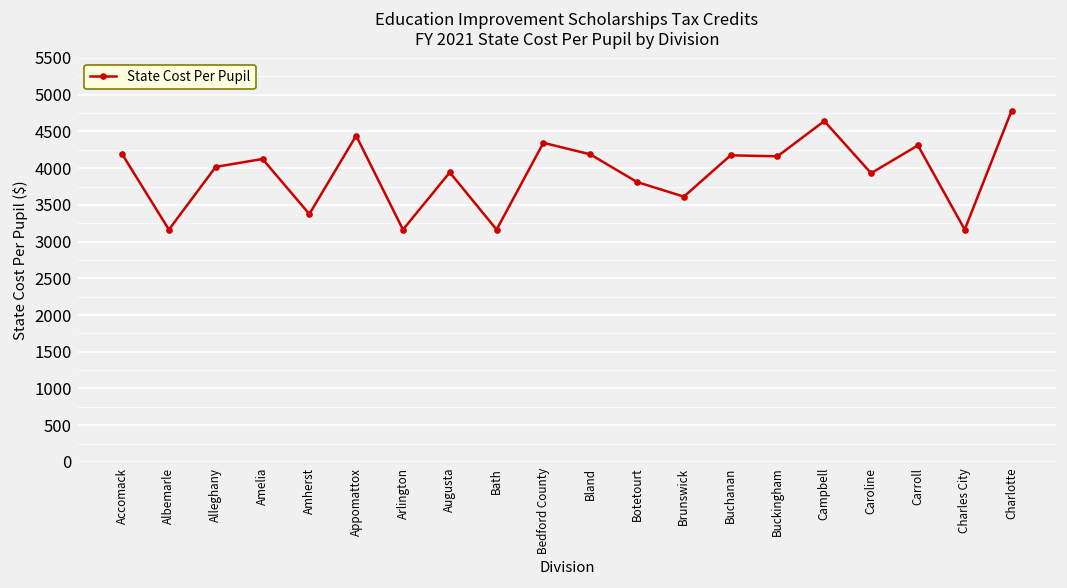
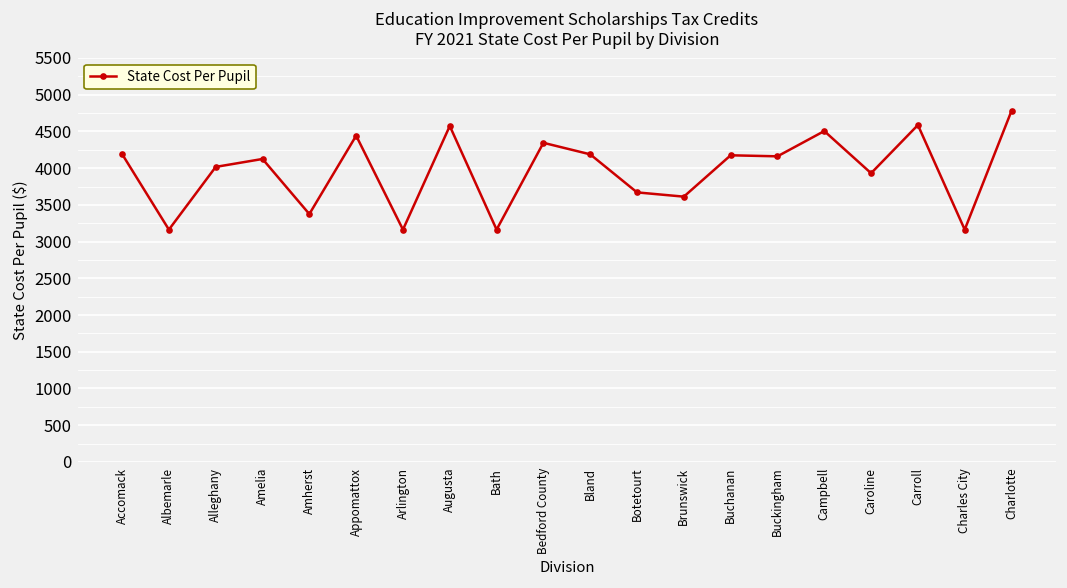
Augusta: 3900 -> 4600
Botetourt: 3800 -> 3700
Campbell: 4600 -> 4500
Carroll: 4300 -> 4600
